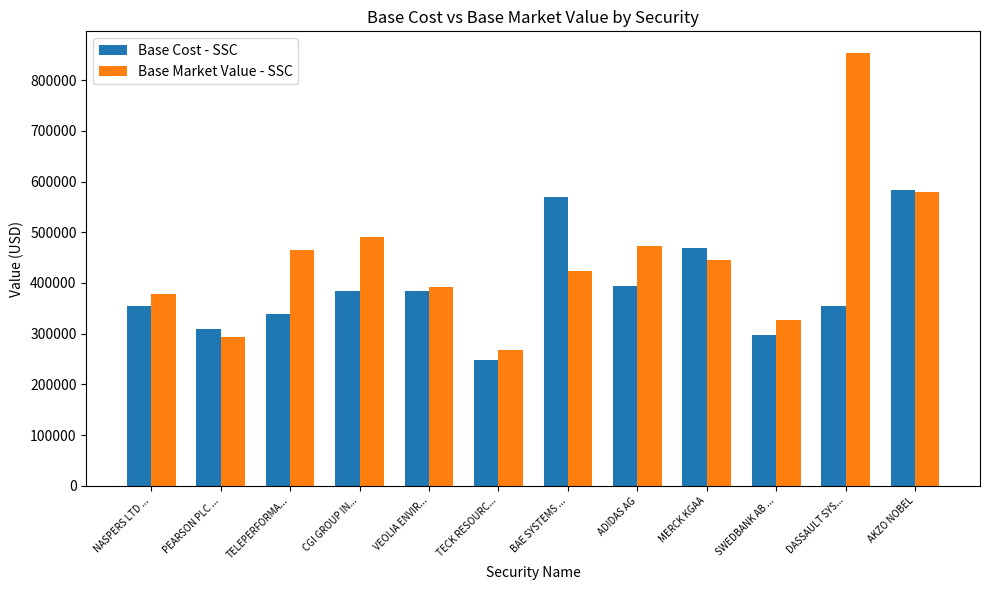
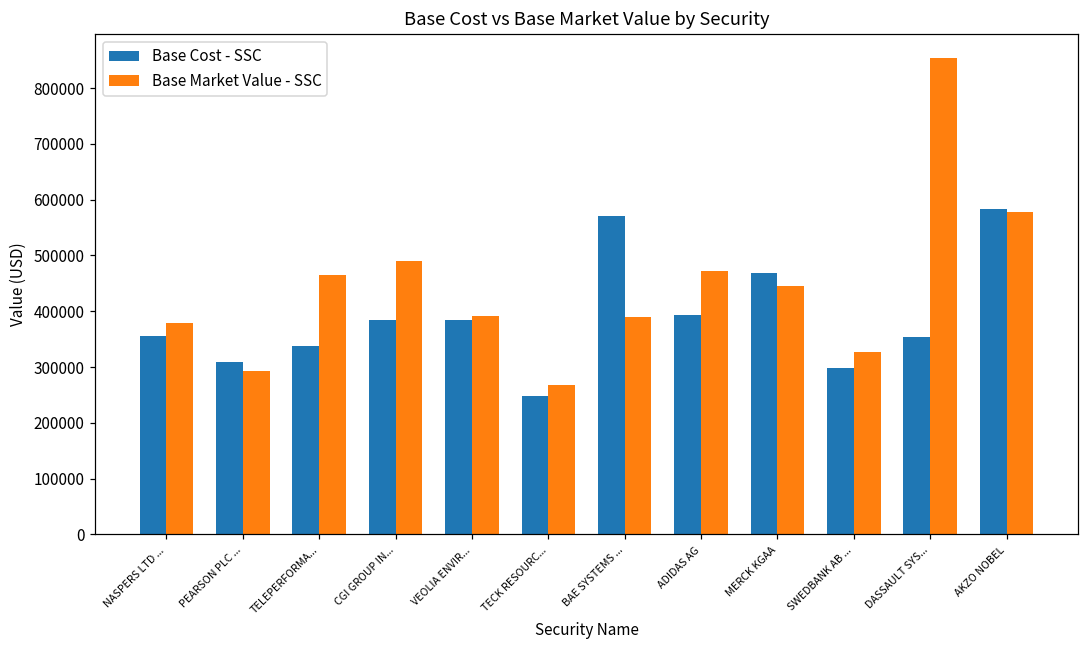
Base Market Value - SSC, BAE SYSTEMS ...: 420000 -> 390000
